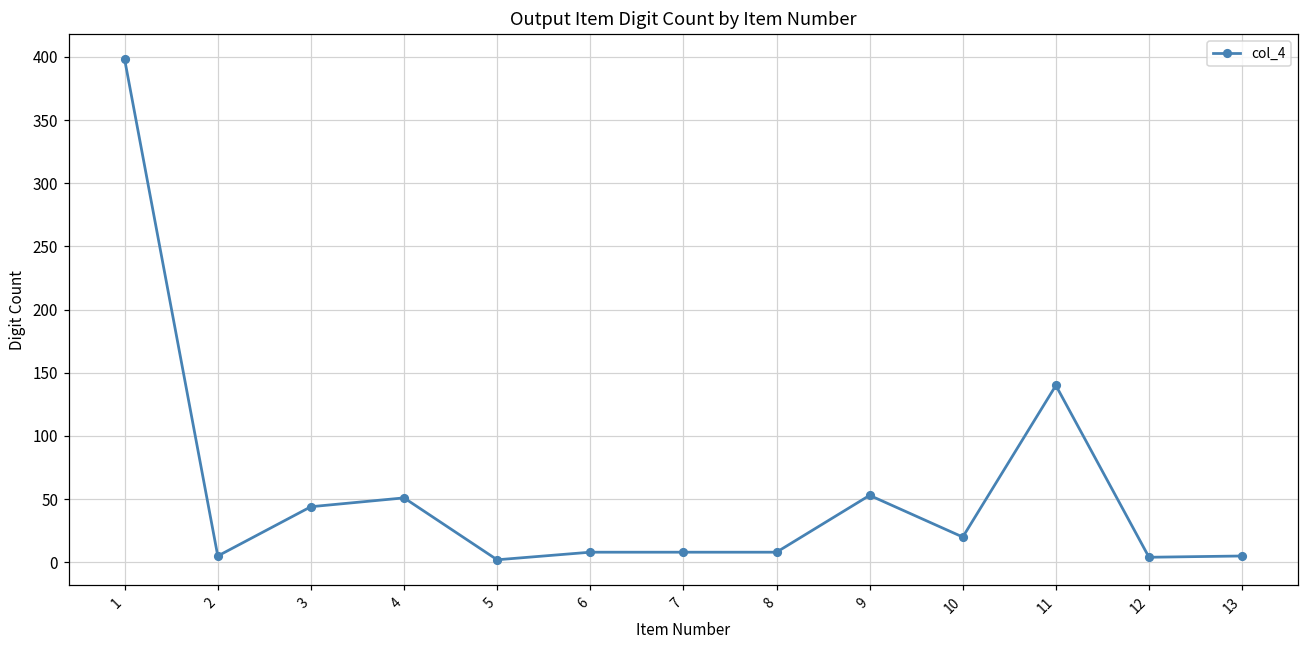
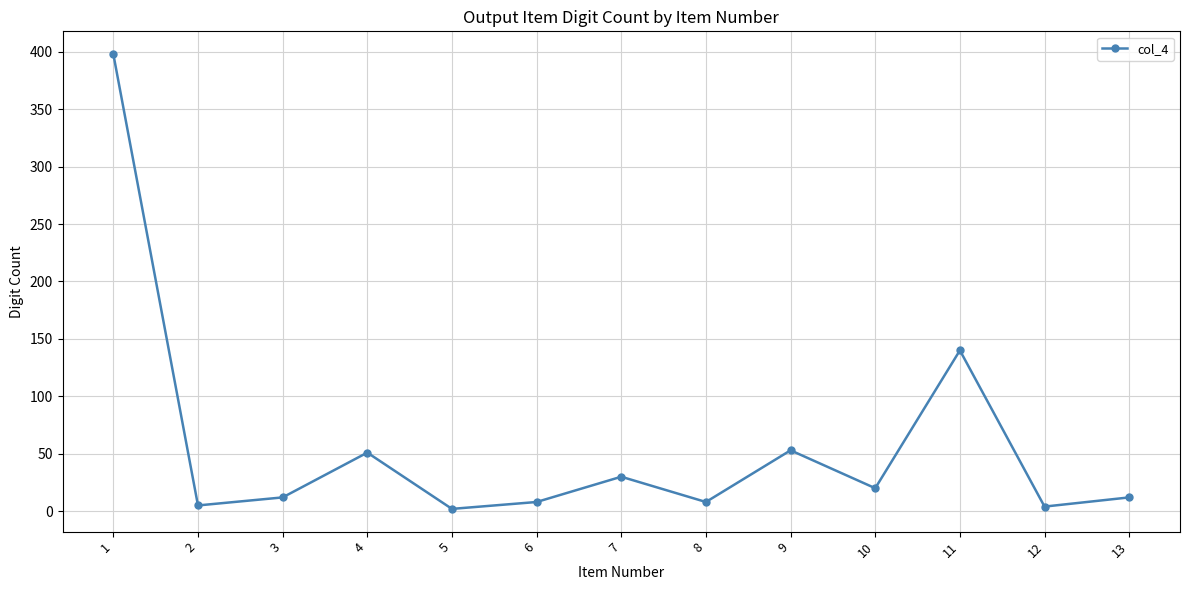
3: 44 -> 12
7: 8 -> 30
13: 5 -> 12
